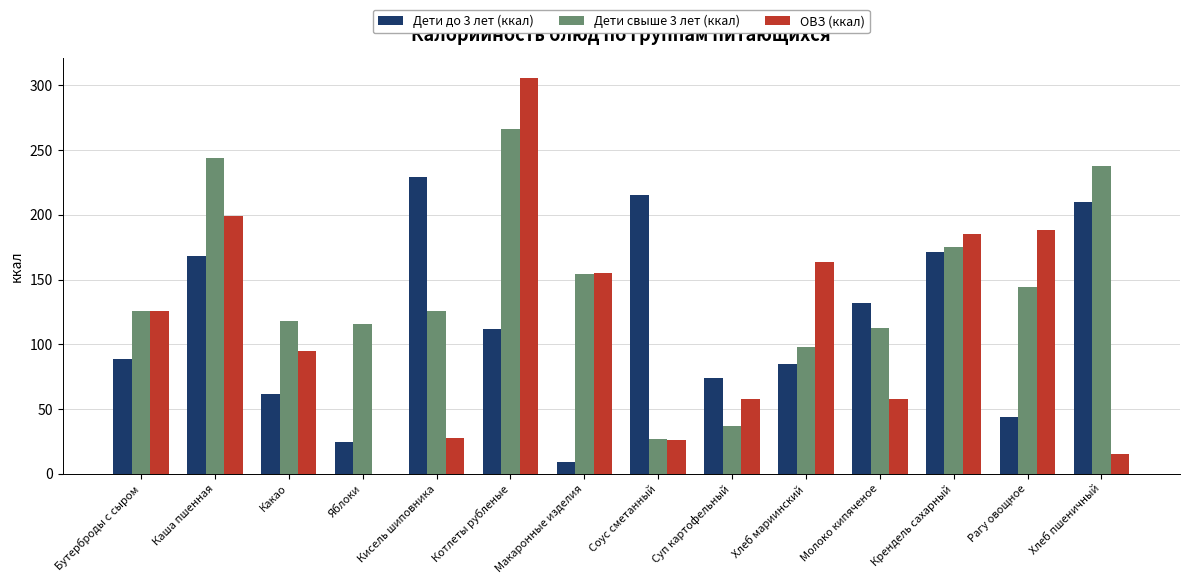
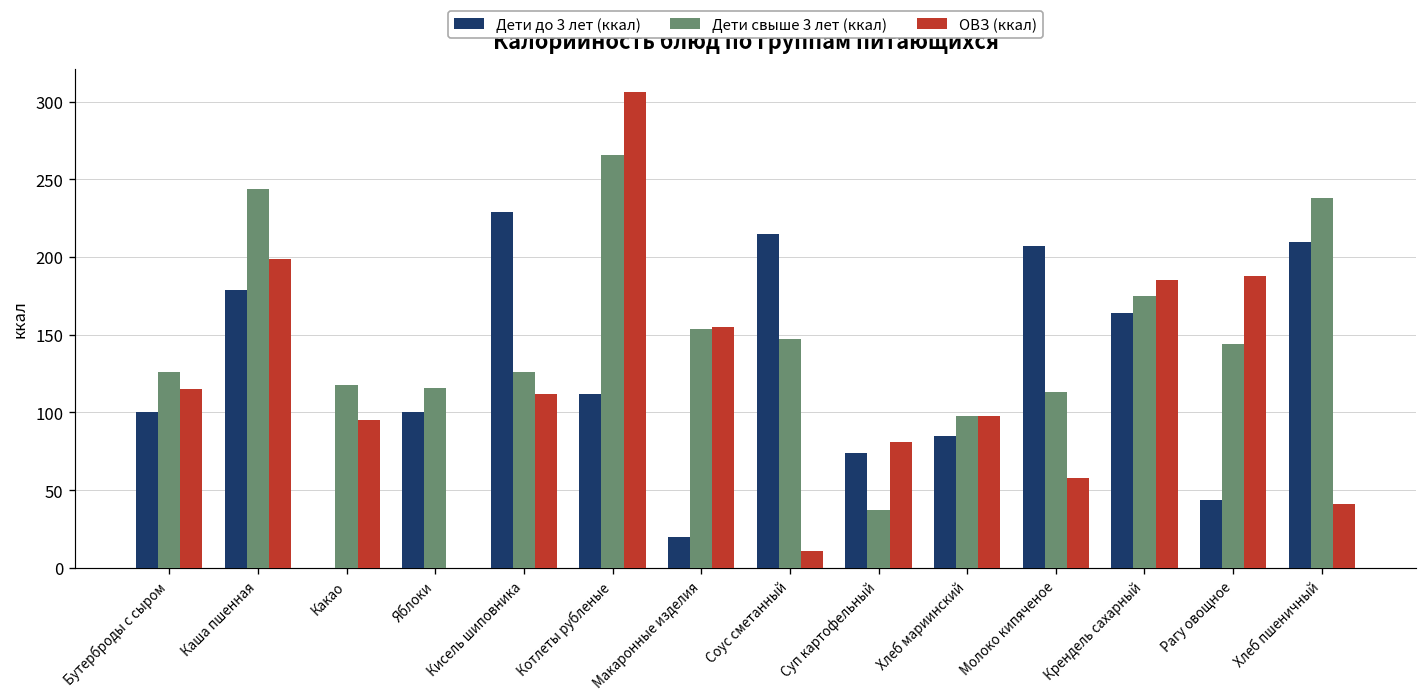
Дети до 3 лет (ккал), Бутерброды с сыром: 89 -> 100
ОВЗ (ккал), Бутерброды с сыром: 126 -> 115
Дети до 3 лет (ккал), Каша пшенная: 168 -> 179
Дети до 3 лет (ккал), Какао: 62 -> 0
Дети до 3 лет (ккал), Яблоки: 25 -> 100
ОВЗ (ккал), Кисель шиповника: 28 -> 112
Дети до 3 лет (ккал), Макаронные изделия: 9 -> 20
Дети свыше 3 лет (ккал), Соус сметанный: 27 -> 147
ОВЗ (ккал), Соус сметанный: 26 -> 11
ОВЗ (ккал), Суп картофельный: 58 -> 81
ОВЗ (ккал), Хлеб мариинский: 164 -> 98
Дети до 3 лет (ккал), Молоко кипяченое: 132 -> 207
Дети до 3 лет (ккал), Крендель сахарный: 171 -> 164
ОВЗ (ккал), Хлеб пшеничный: 15 -> 41
